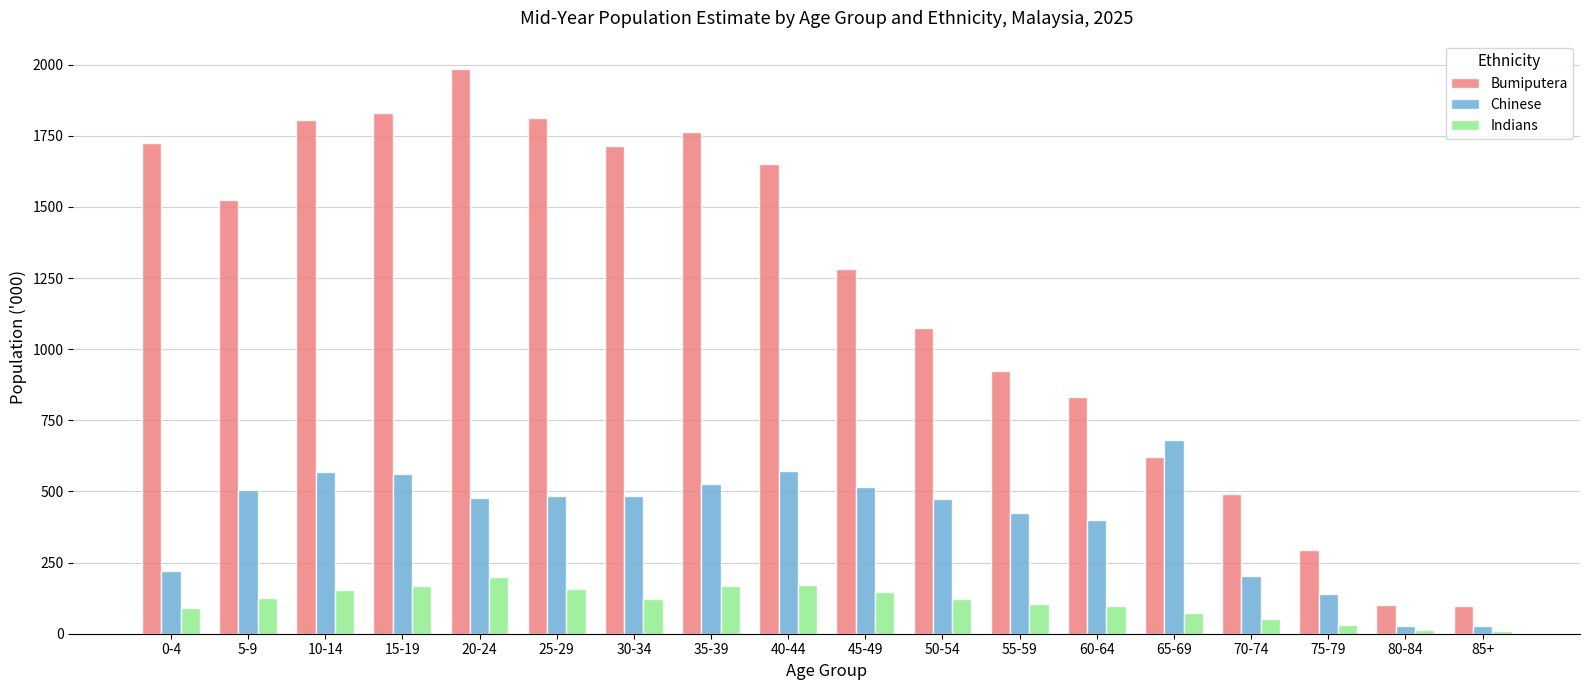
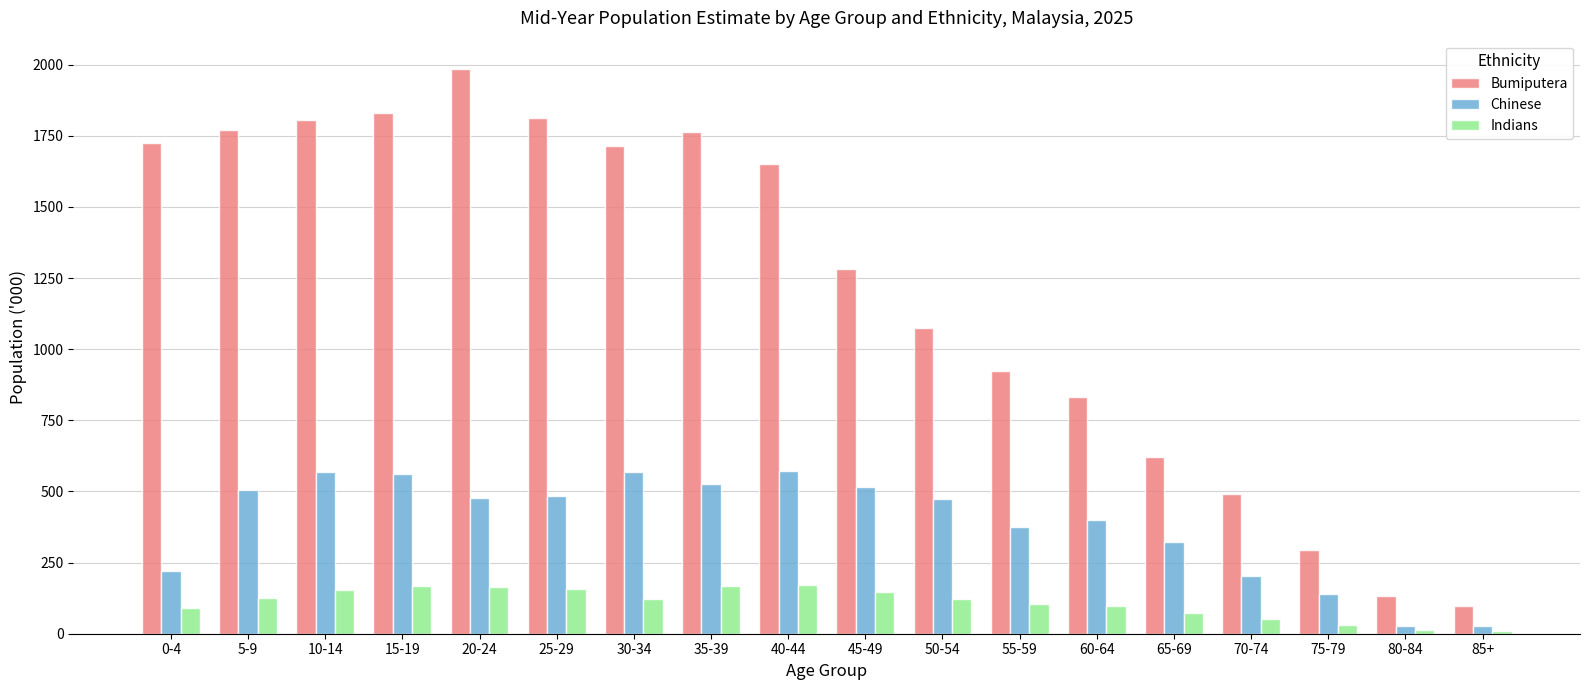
Bumiputera, 5-9: 1520 -> 1770
Indians, 20-24: 200 -> 170
Chinese, 30-34: 490 -> 570
Chinese, 55-59: 420 -> 380
Chinese, 65-69: 680 -> 320
Bumiputera, 80-84: 100 -> 130
